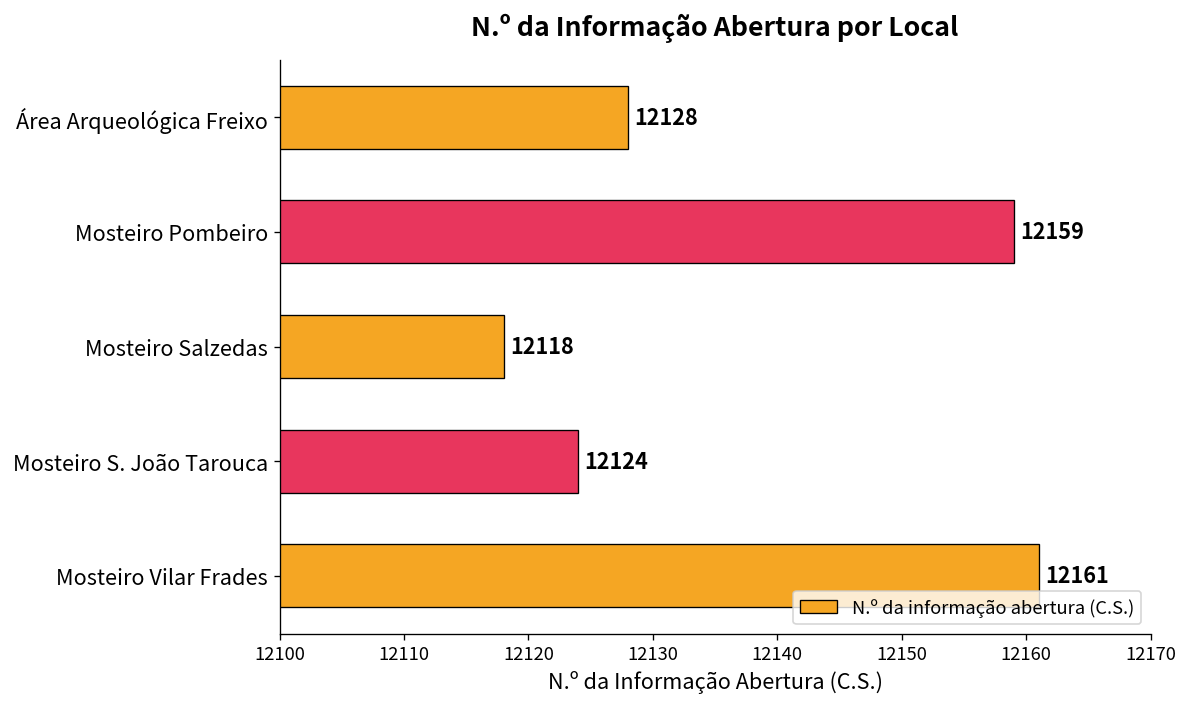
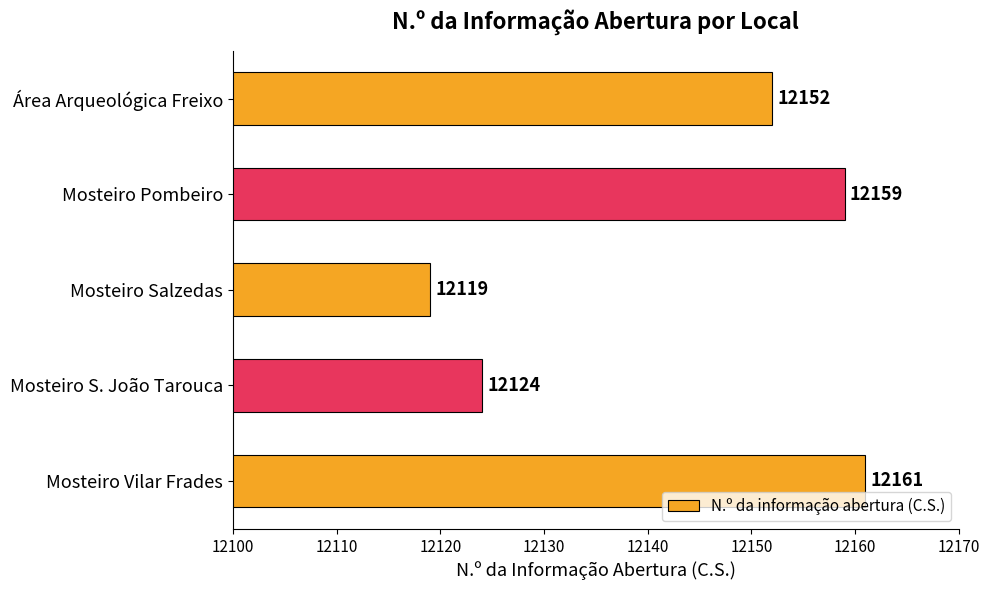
Área Arqueológica Freixo: 12128 -> 12152
Mosteiro Salzedas: 12118 -> 12119
